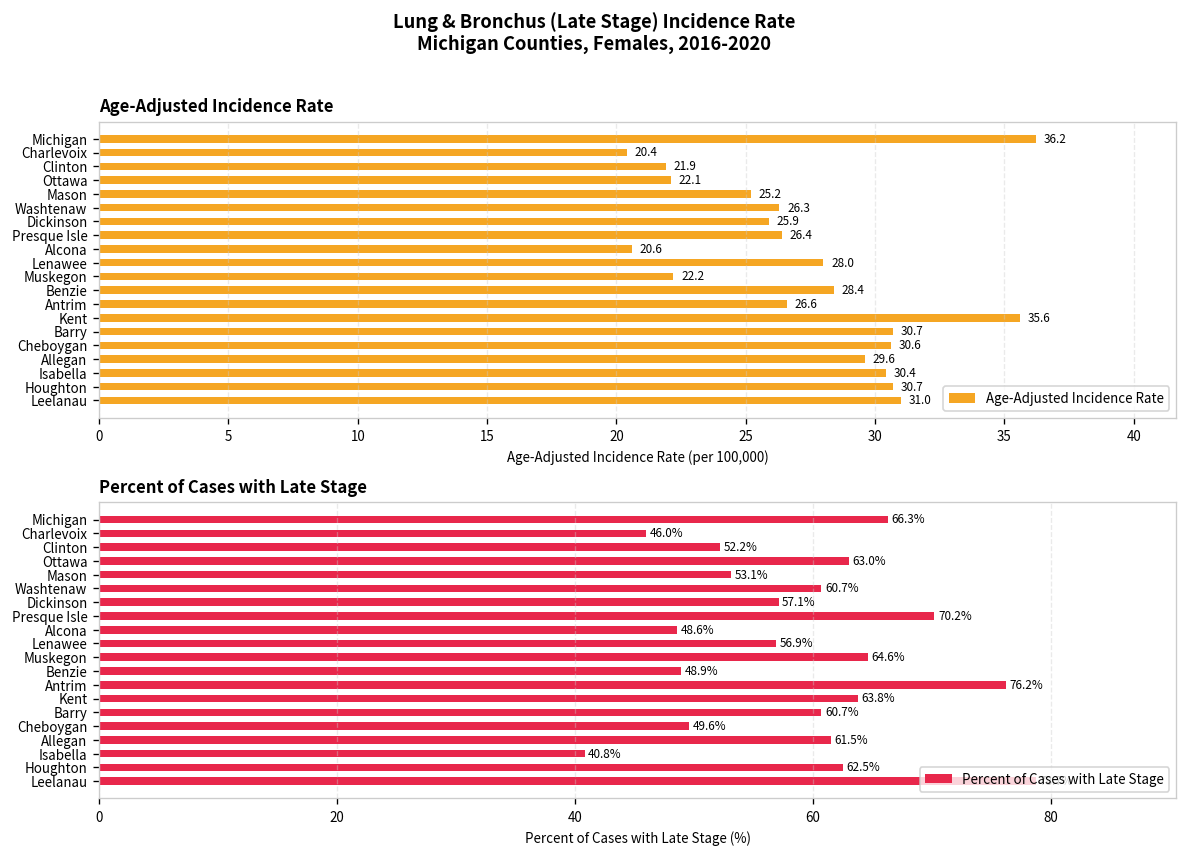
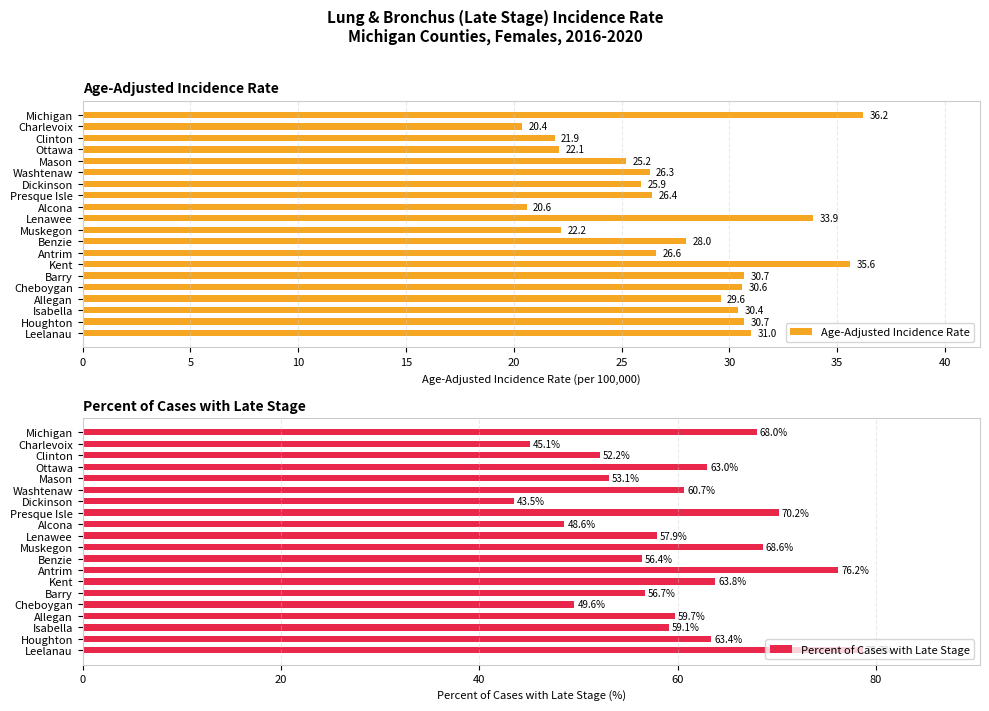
Age-Adjusted Incidence Rate, Lenawee: 28.0 -> 33.9
Age-Adjusted Incidence Rate, Benzie: 28.4 -> 28.0
Percent of Cases with Late Stage, Michigan: 66.3% -> 68.0%
Percent of Cases with Late Stage, Charlevoix: 46.0% -> 45.1%
Percent of Cases with Late Stage, Dickinson: 57.1% -> 43.5%
Percent of Cases with Late Stage, Lenawee: 56.9% -> 57.9%
Percent of Cases with Late Stage, Muskegon: 64.6% -> 68.6%
Percent of Cases with Late Stage, Benzie: 48.9% -> 56.4%
Percent of Cases with Late Stage, Barry: 60.7% -> 56.7%
Percent of Cases with Late Stage, Allegan: 61.5% -> 59.7%
Percent of Cases with Late Stage, Isabella: 40.8% -> 59.1%
Percent of Cases with Late Stage, Houghton: 62.5% -> 63.4%
